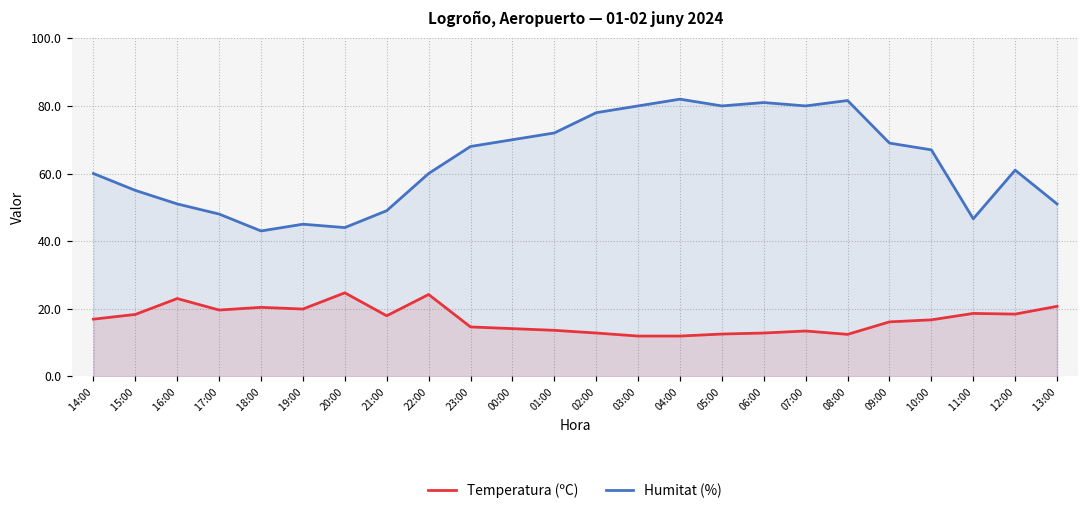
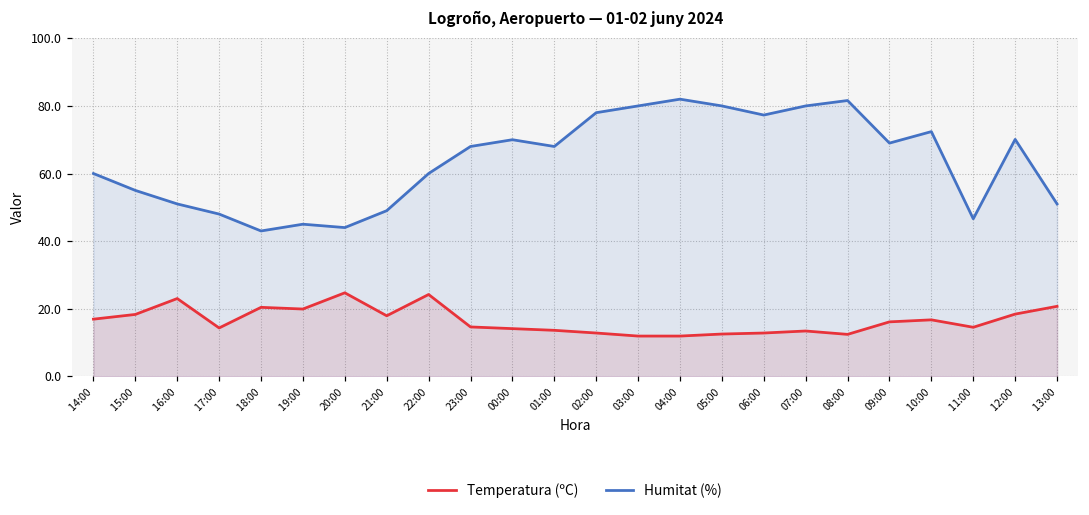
Temperatura (ºC), 17:00: 20 -> 14
Humitat (%), 01:00: 72 -> 68
Humitat (%), 06:00: 81 -> 77
Humitat (%), 10:00: 67 -> 72
Temperatura (ºC), 11:00: 19 -> 15
Humitat (%), 12:00: 61 -> 70
